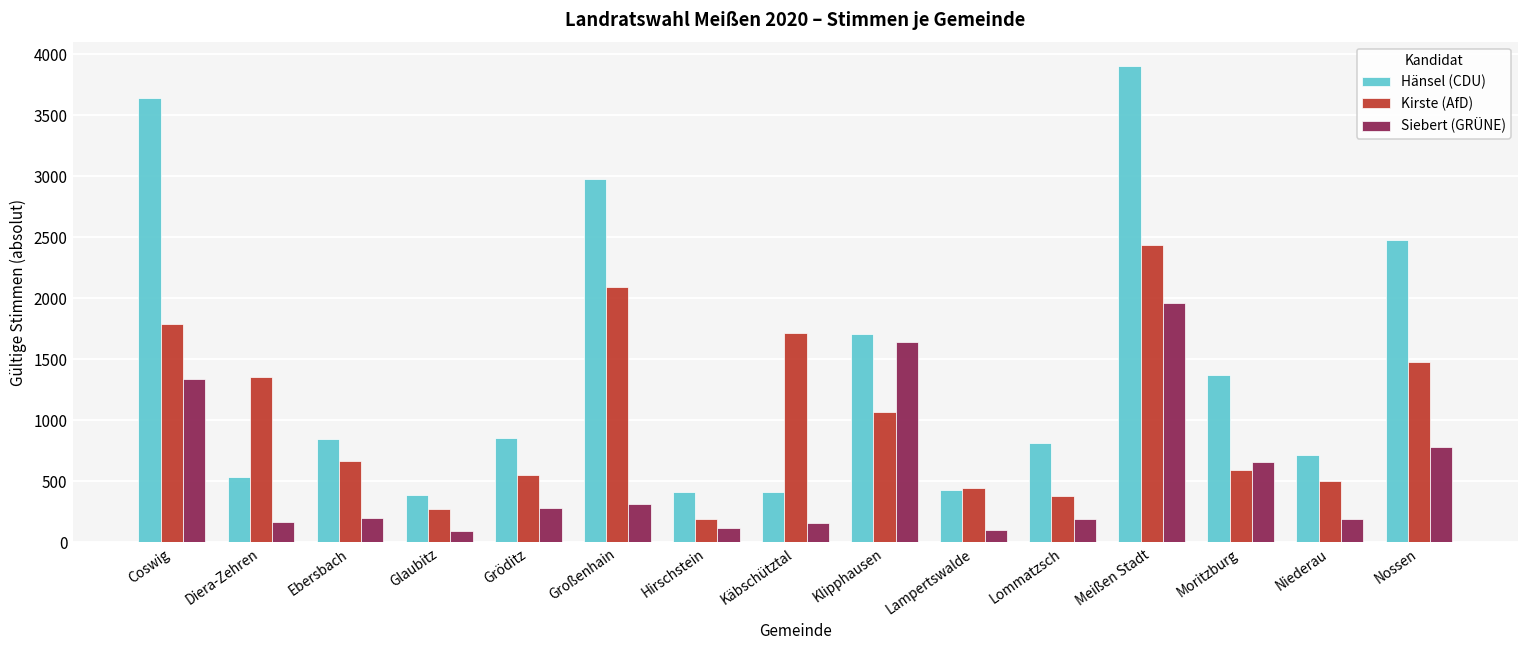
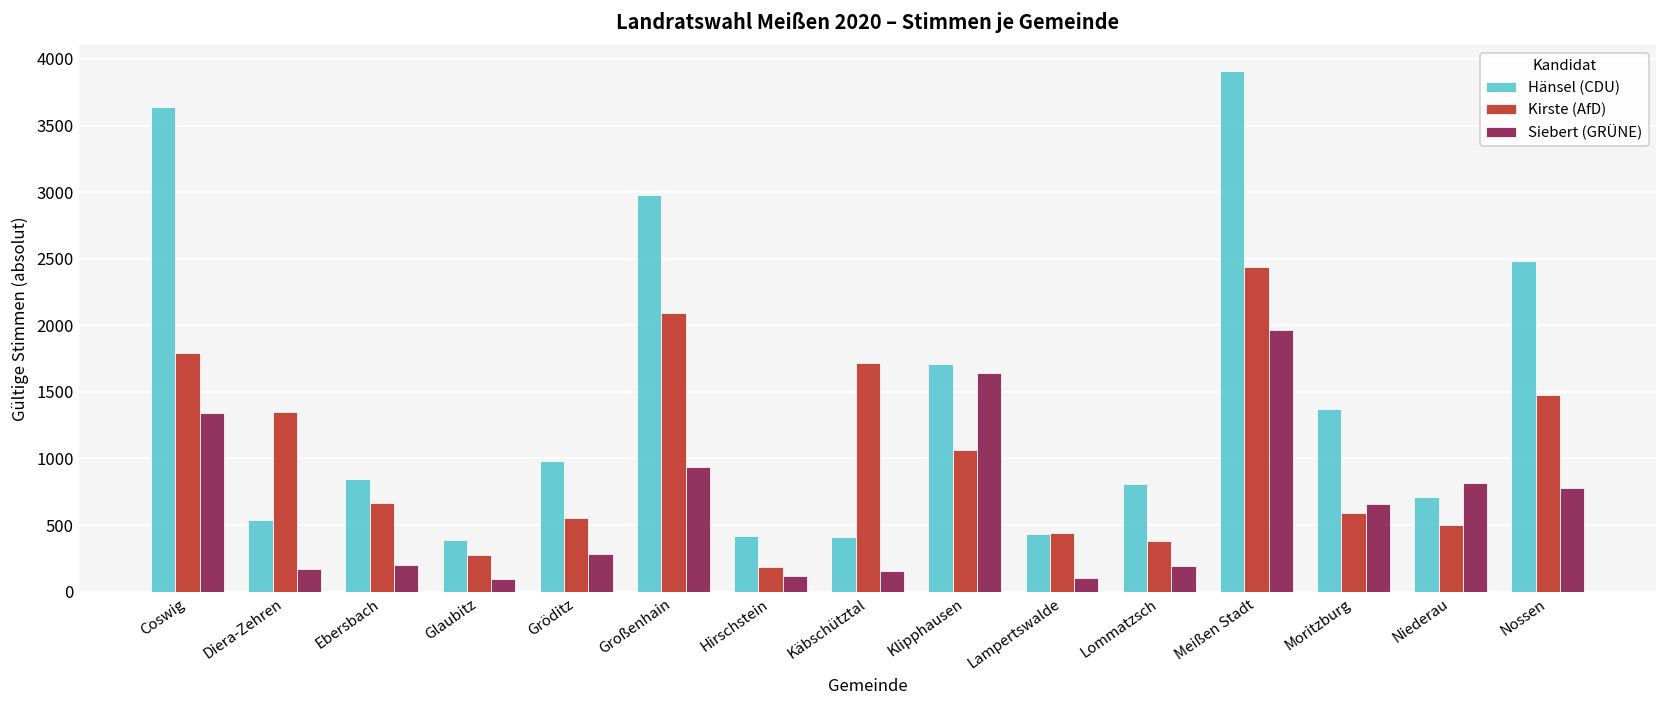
Hänsel (CDU), Gröditz: 860 -> 980
Siebert (GRÜNE), Großenhain: 310 -> 930
Siebert (GRÜNE), Niederau: 190 -> 820
